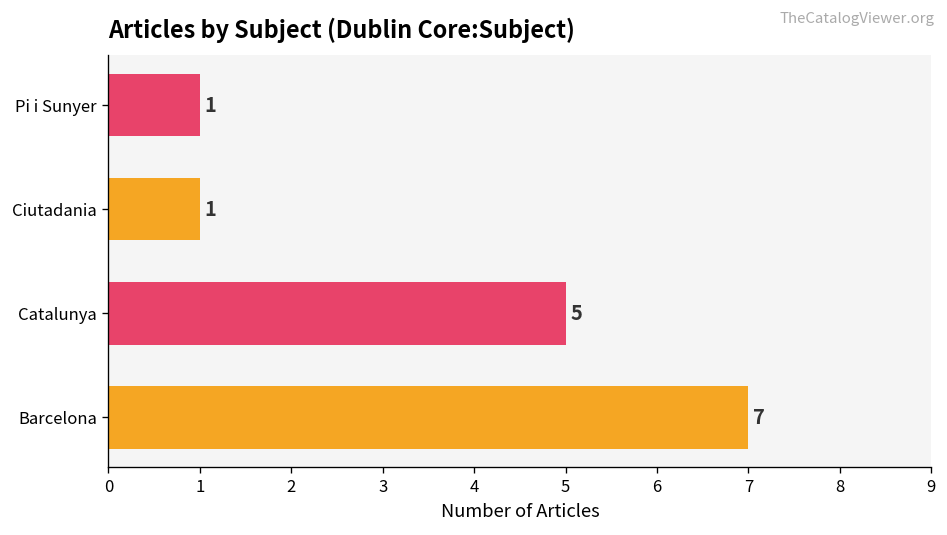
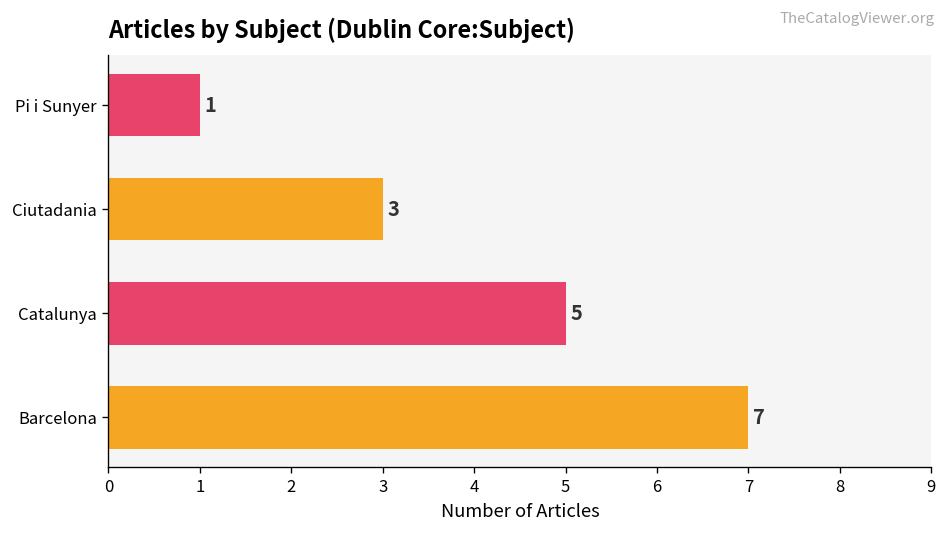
Ciutadania: 1 -> 3
